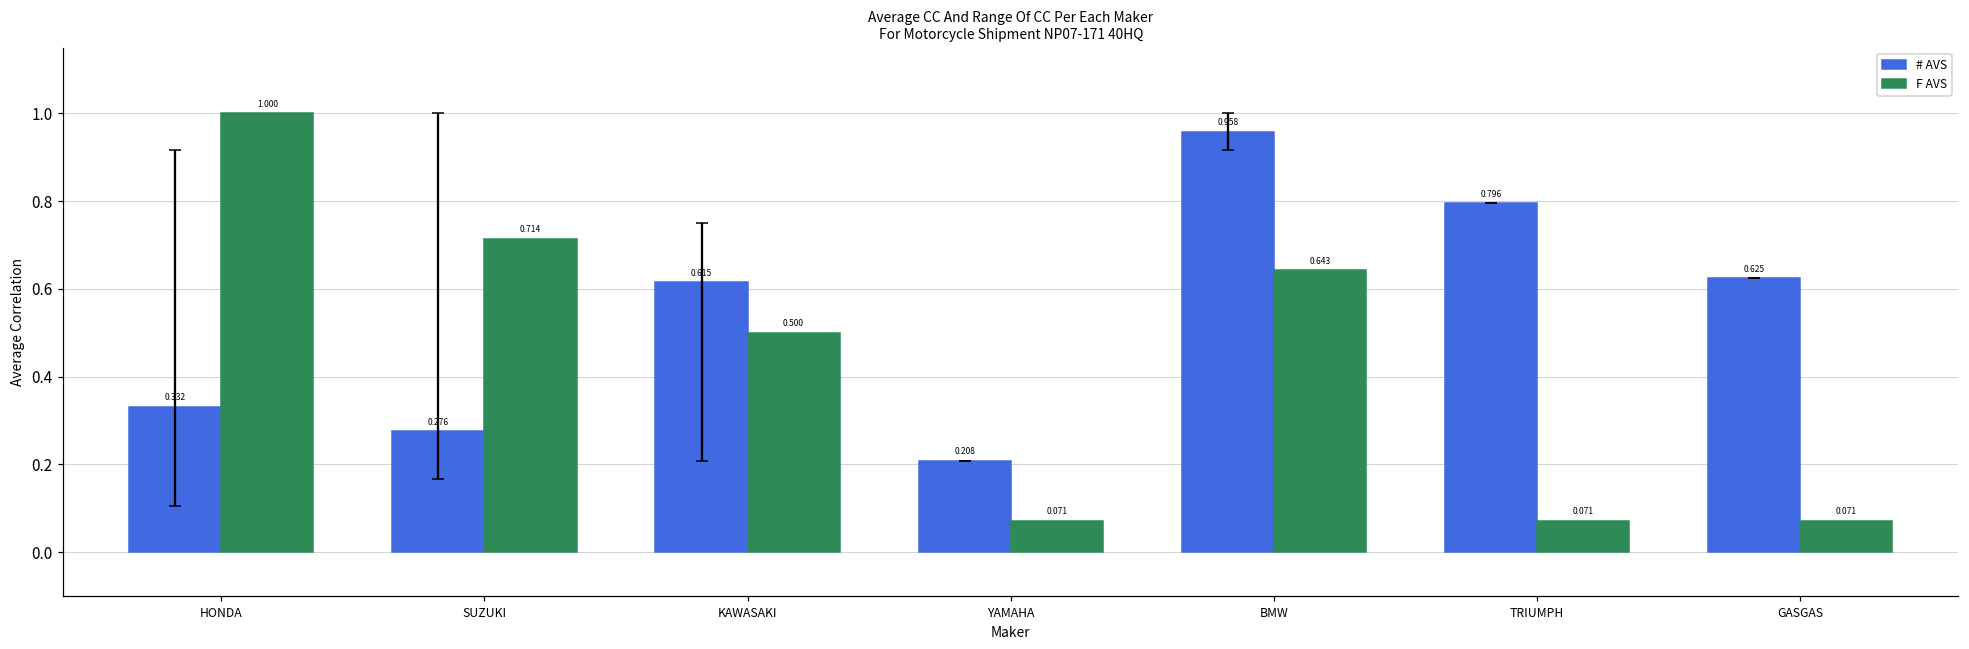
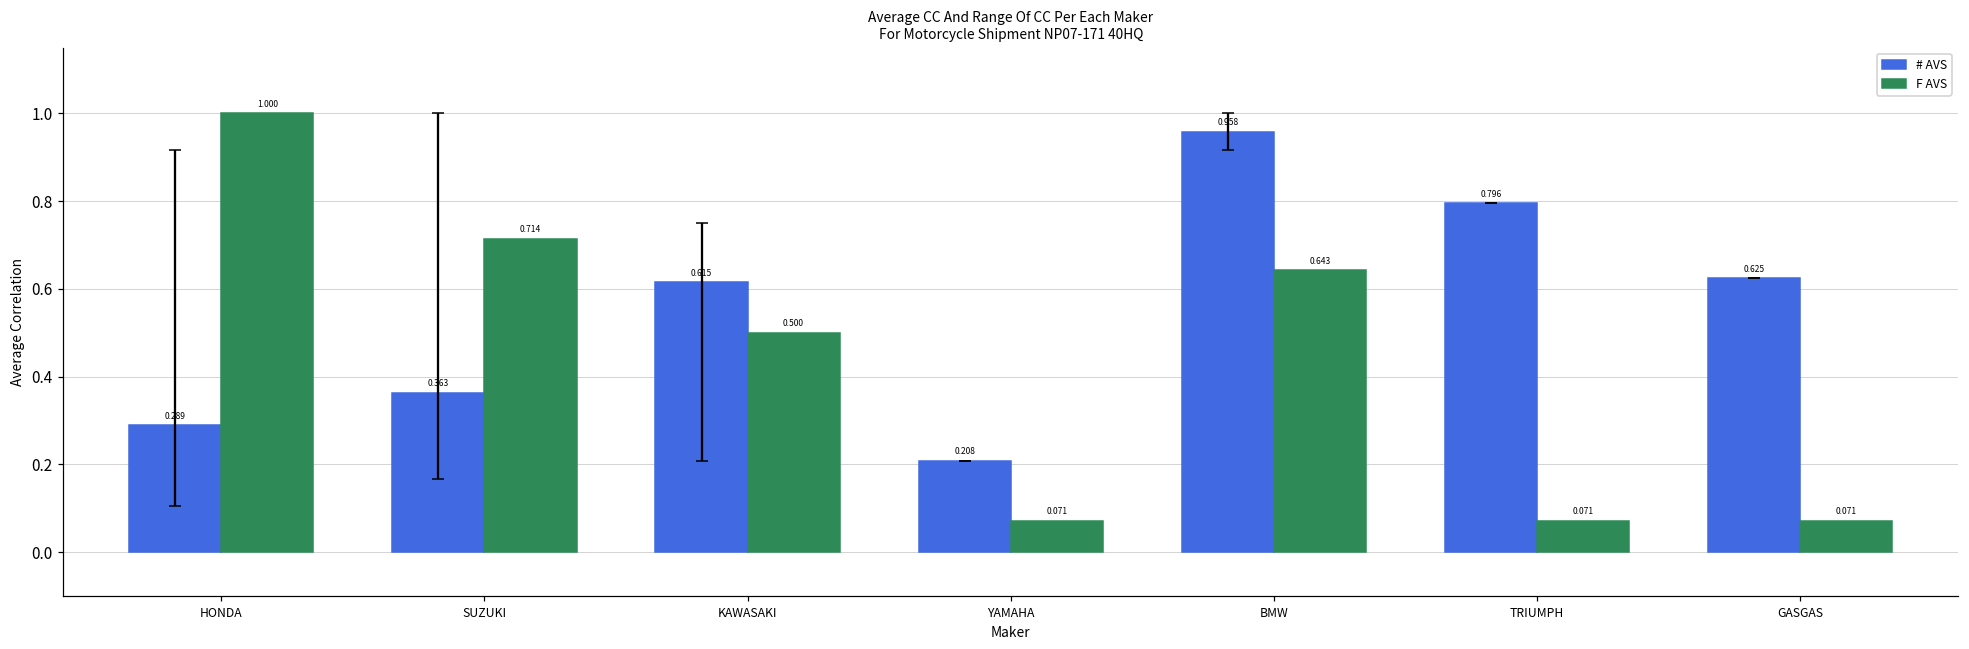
# AVS, HONDA: 0.332 -> 0.289
# AVS, SUZUKI: 0.276 -> 0.363
